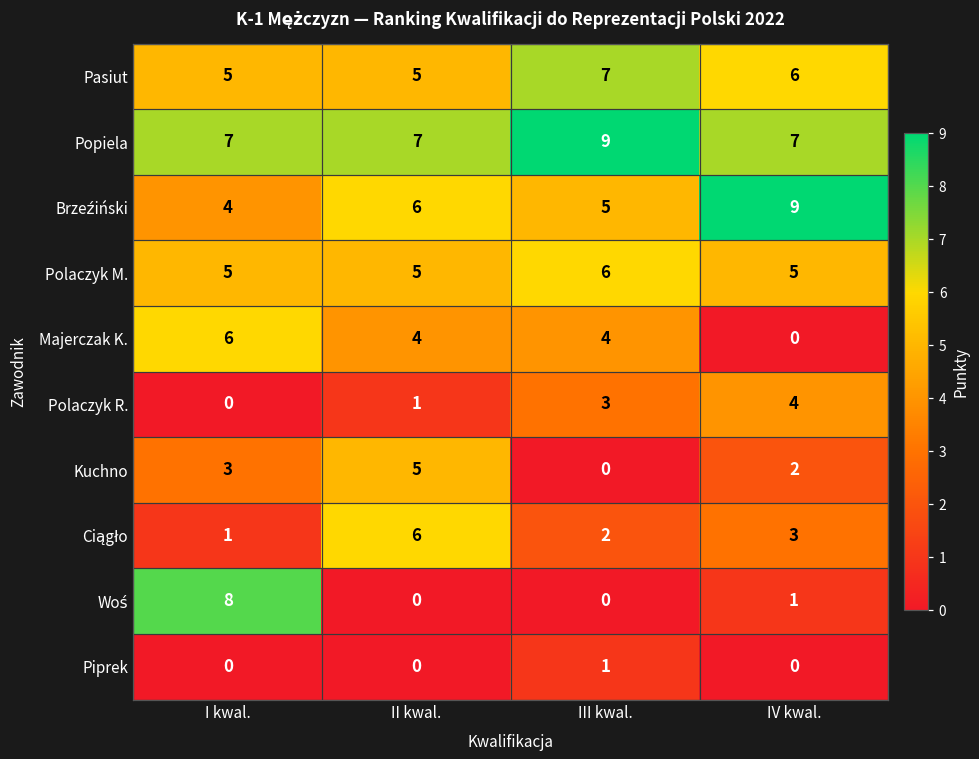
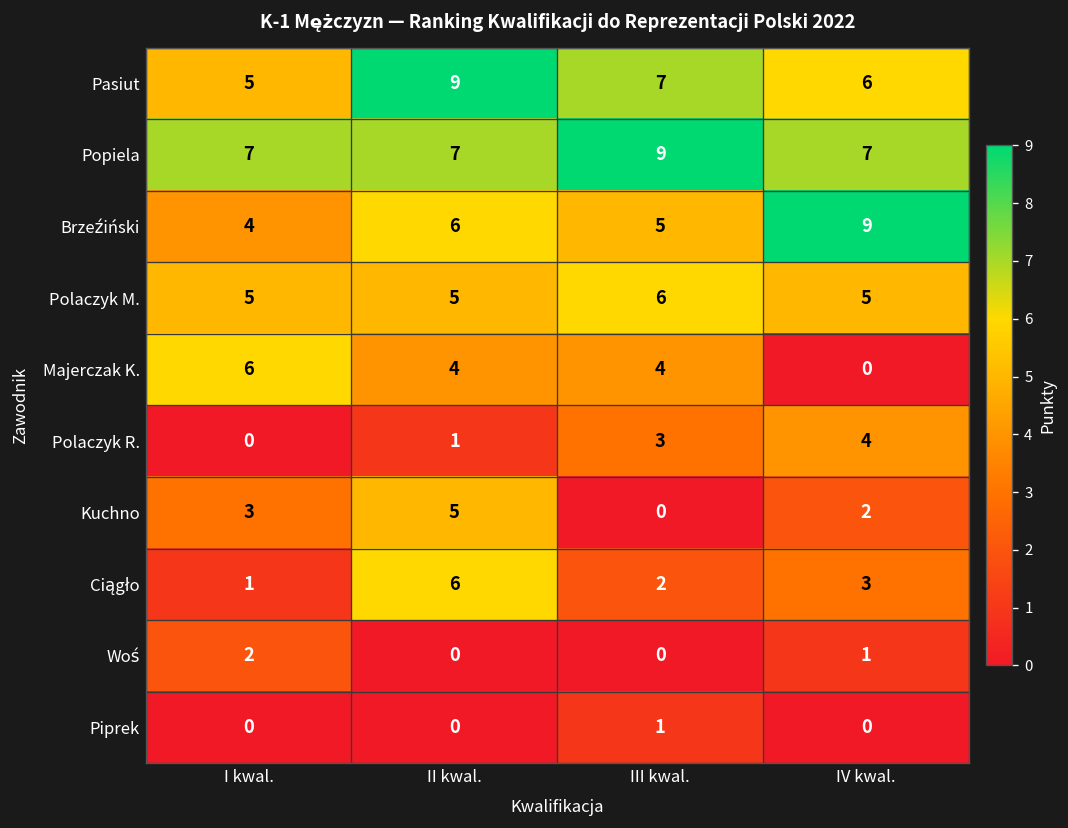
Pasiut, II kwal.: 5 -> 9
Woś, I kwal.: 8 -> 2
